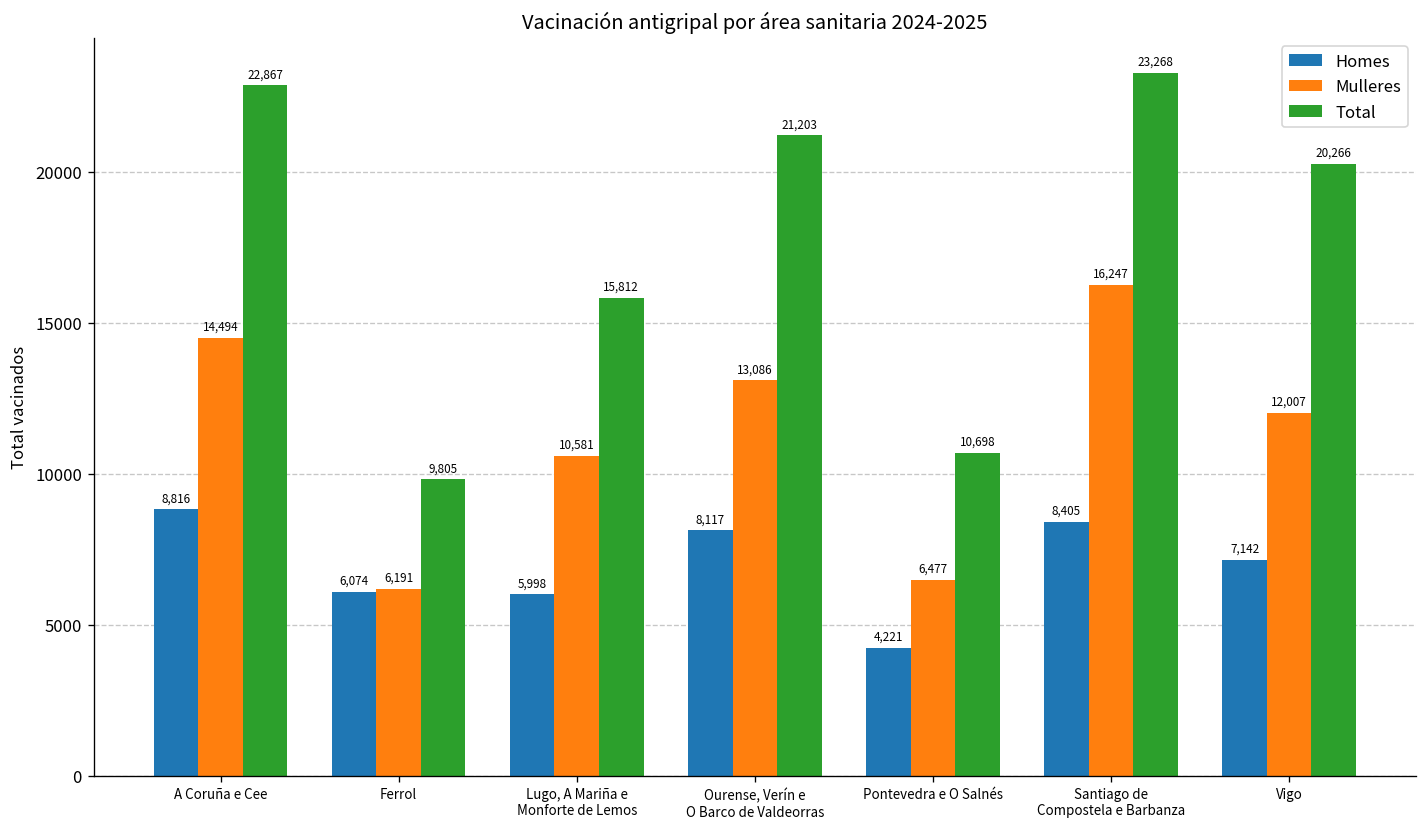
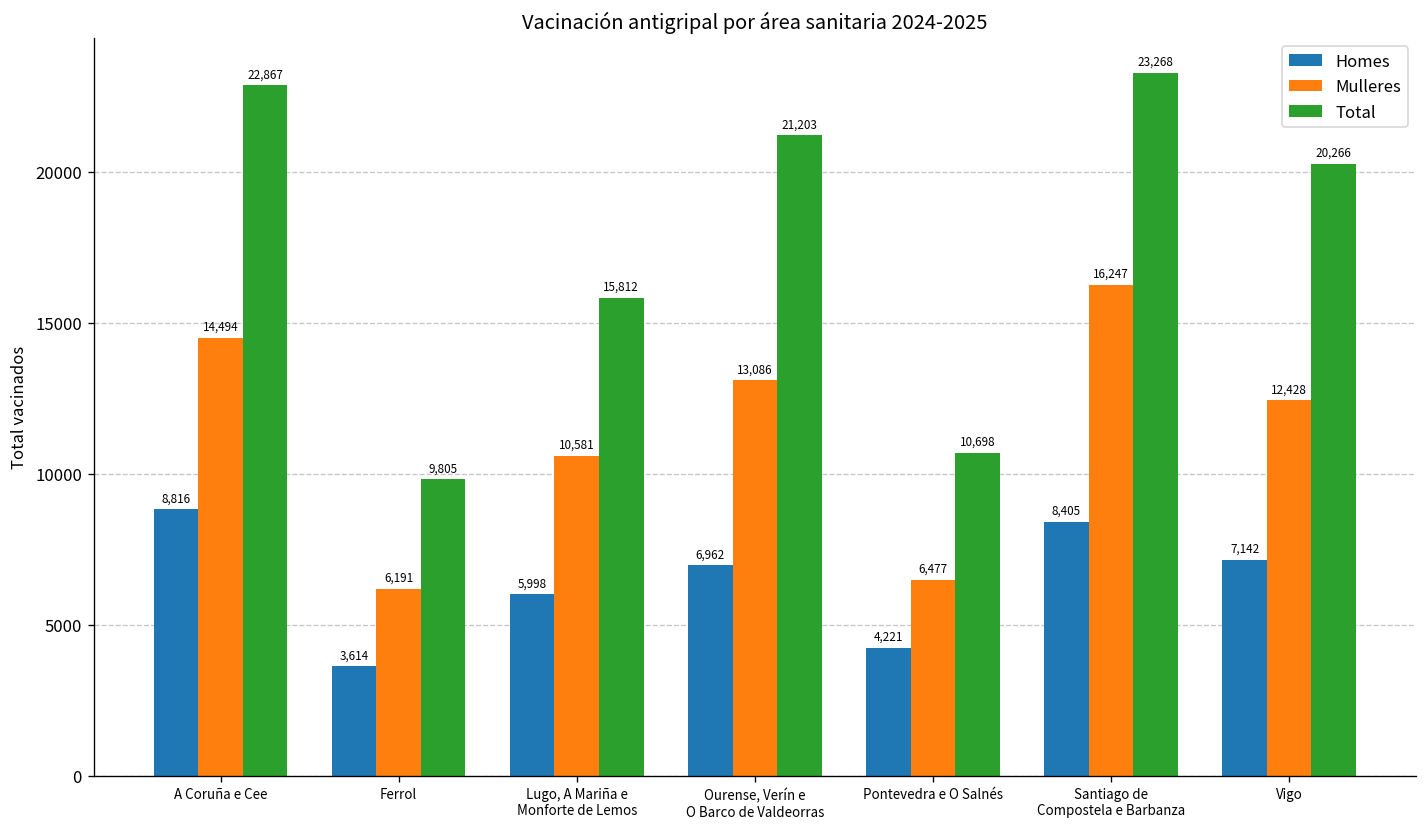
Homes, Ferrol: 6,074 -> 3,614
Homes, Ourense, Verín e O Barco de Valdeorras: 8,117 -> 6,962
Mulleres, Vigo: 12,007 -> 12,428
